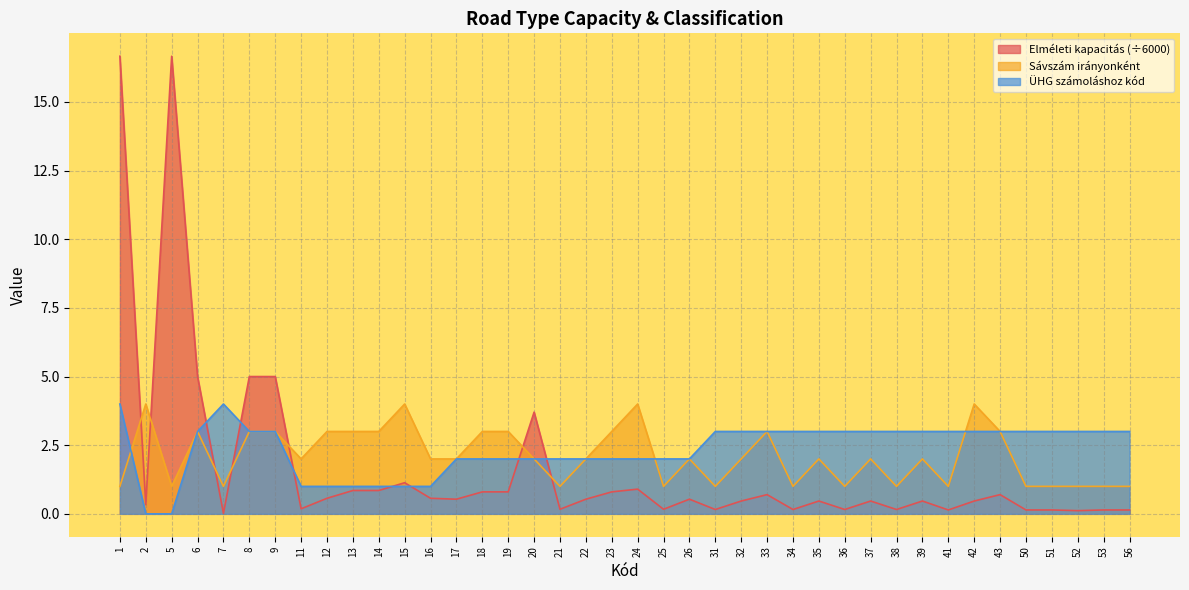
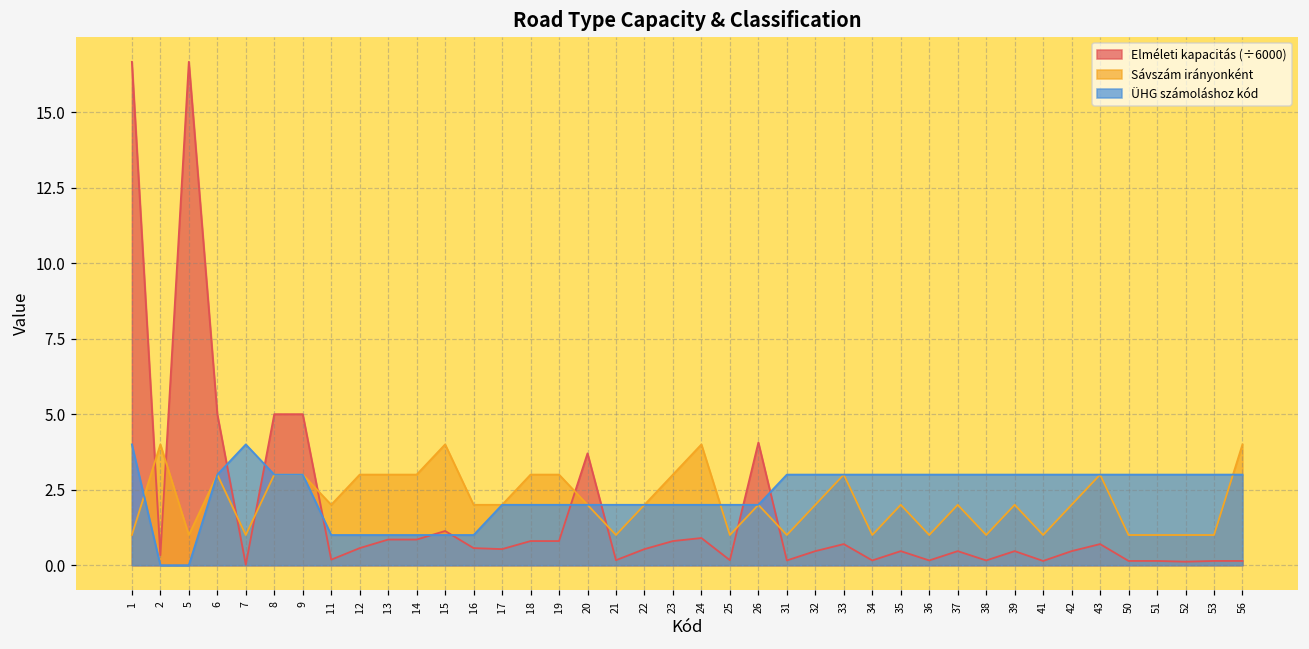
Elméleti kapacitás (÷6000), 26: 0.5 -> 4.1
Sávszám irányonként, 42: 4 -> 2
Sávszám irányonként, 56: 1 -> 4
